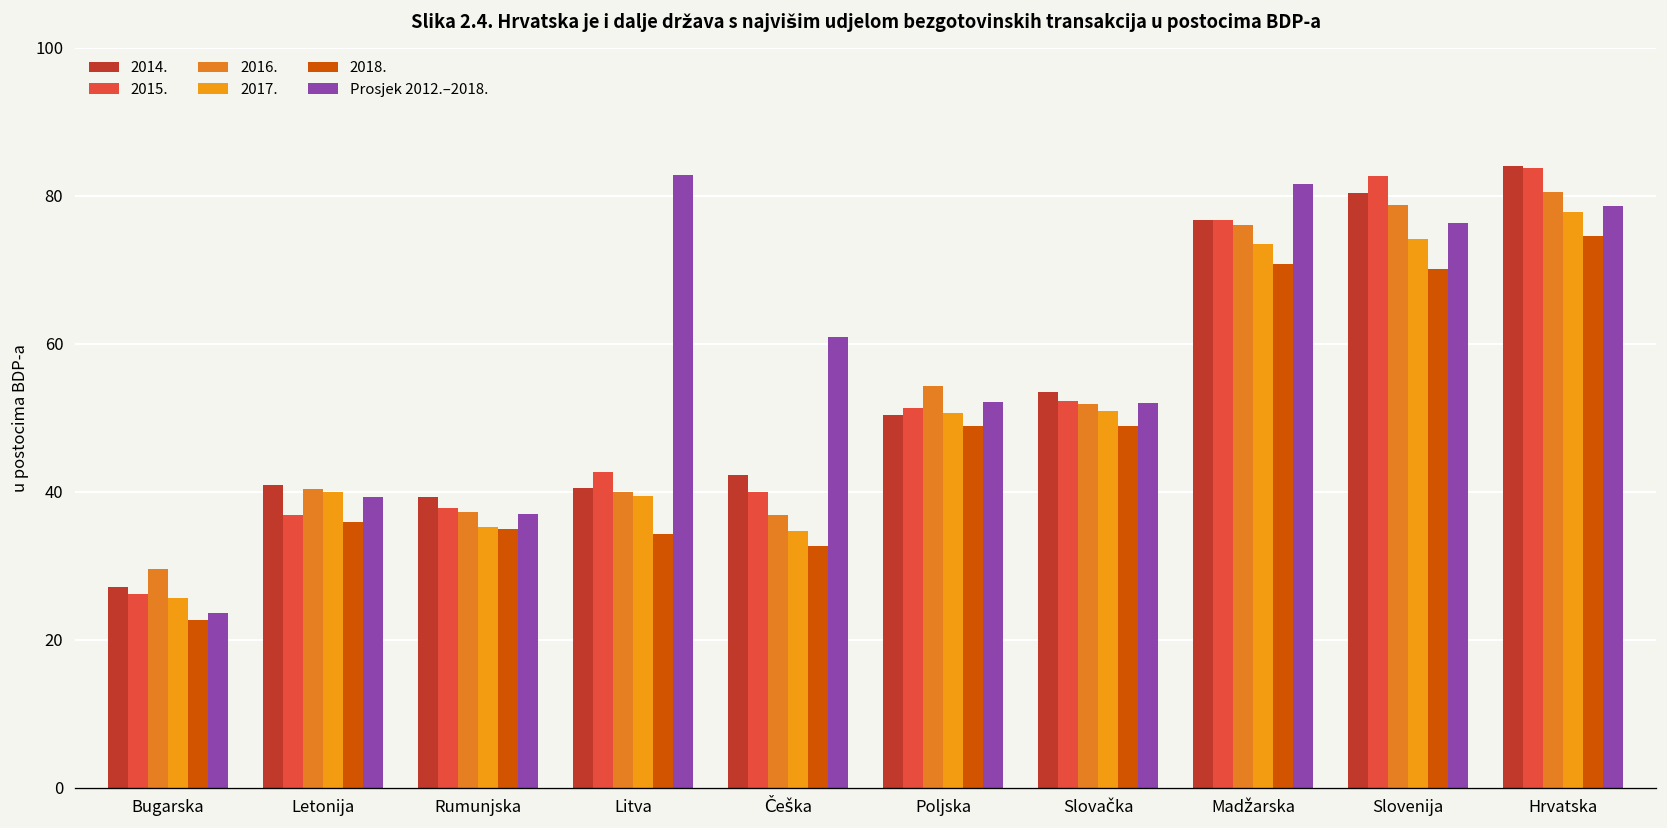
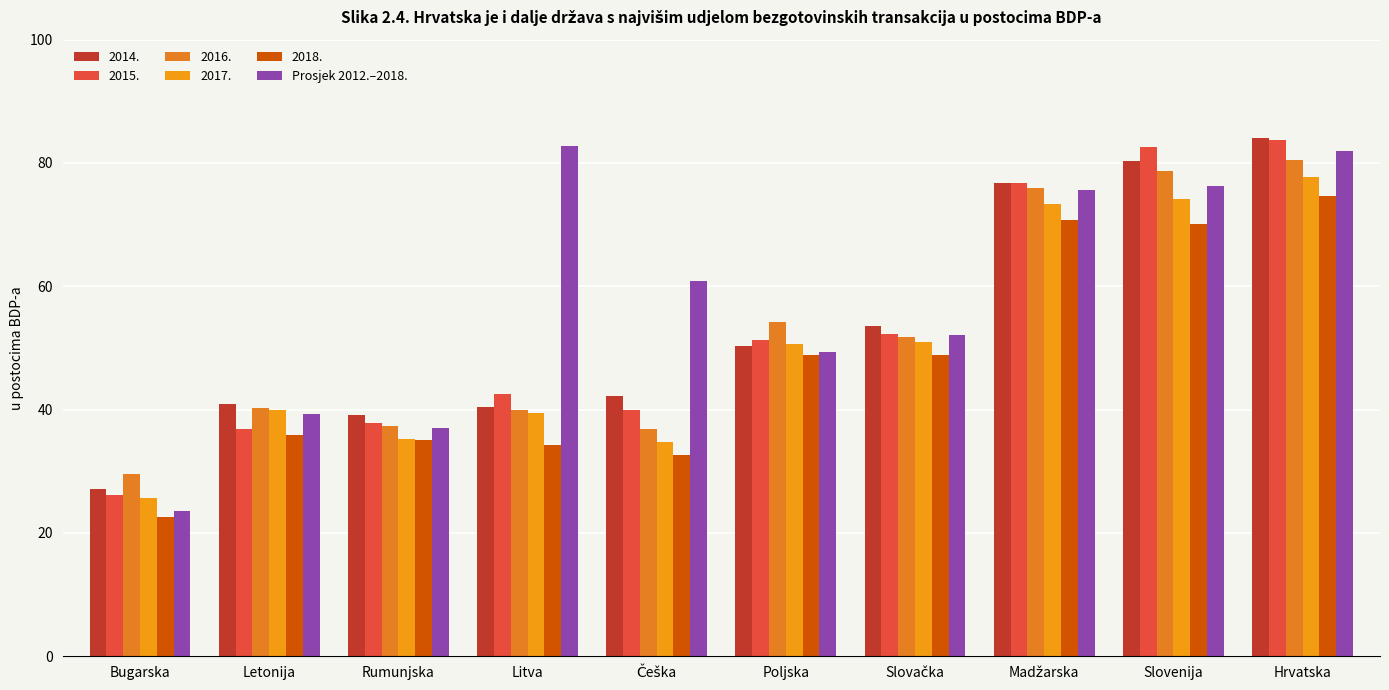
Prosjek 2012.–2018., Poljska: 52 -> 49
Prosjek 2012.–2018., Madžarska: 82 -> 76
Prosjek 2012.–2018., Hrvatska: 79 -> 82
